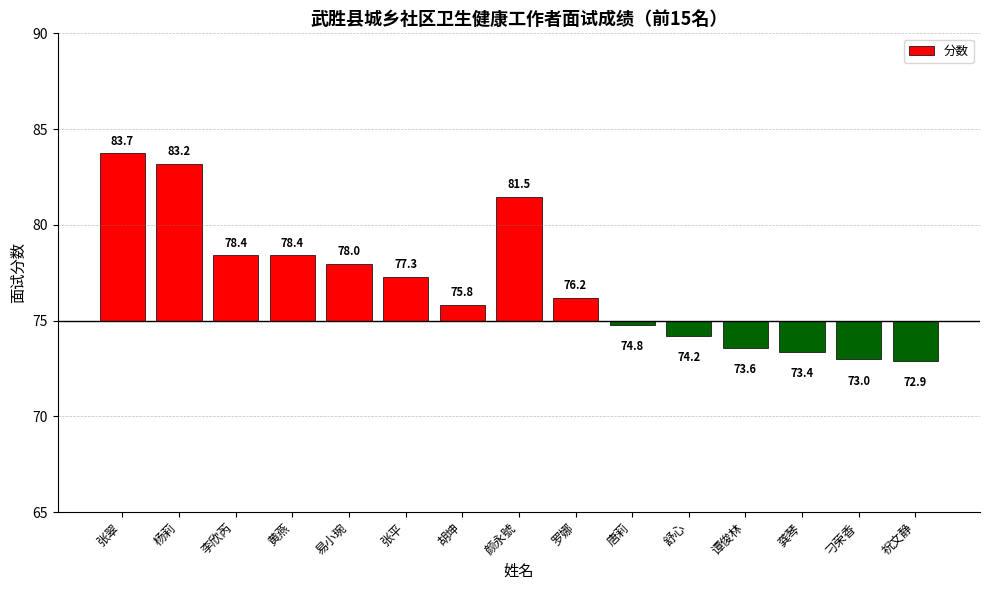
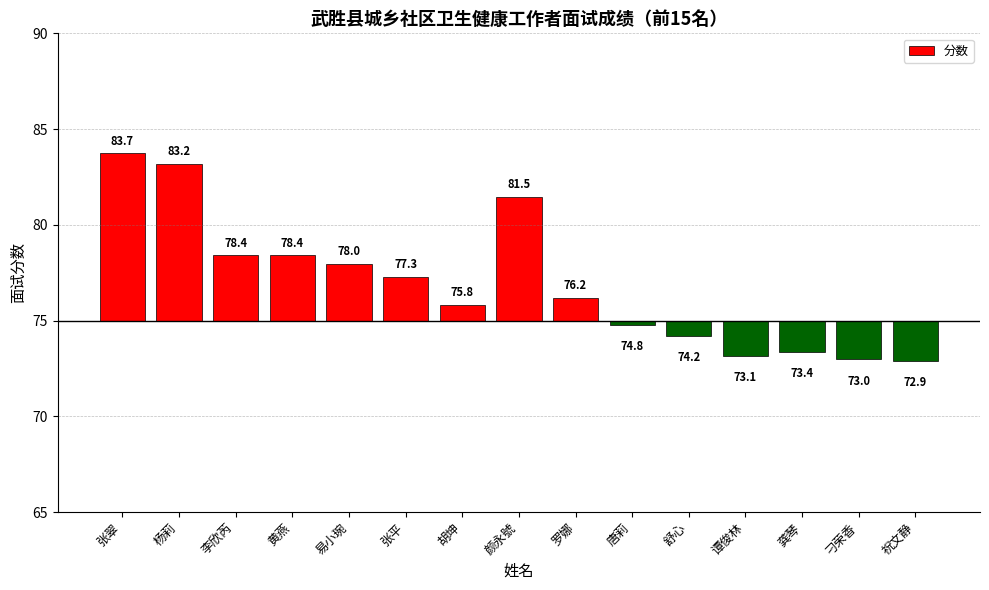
谭俊林: 73.6 -> 73.1
